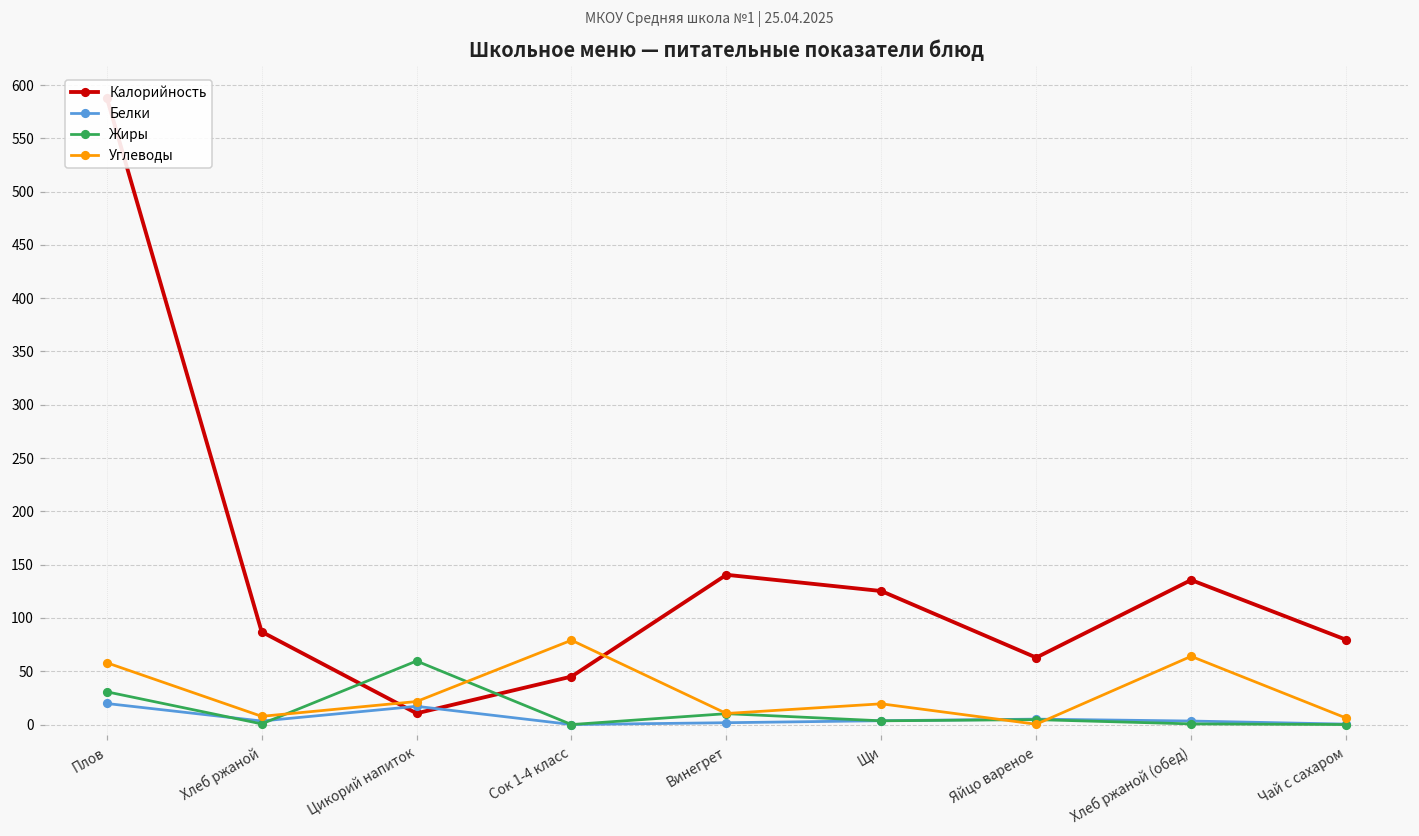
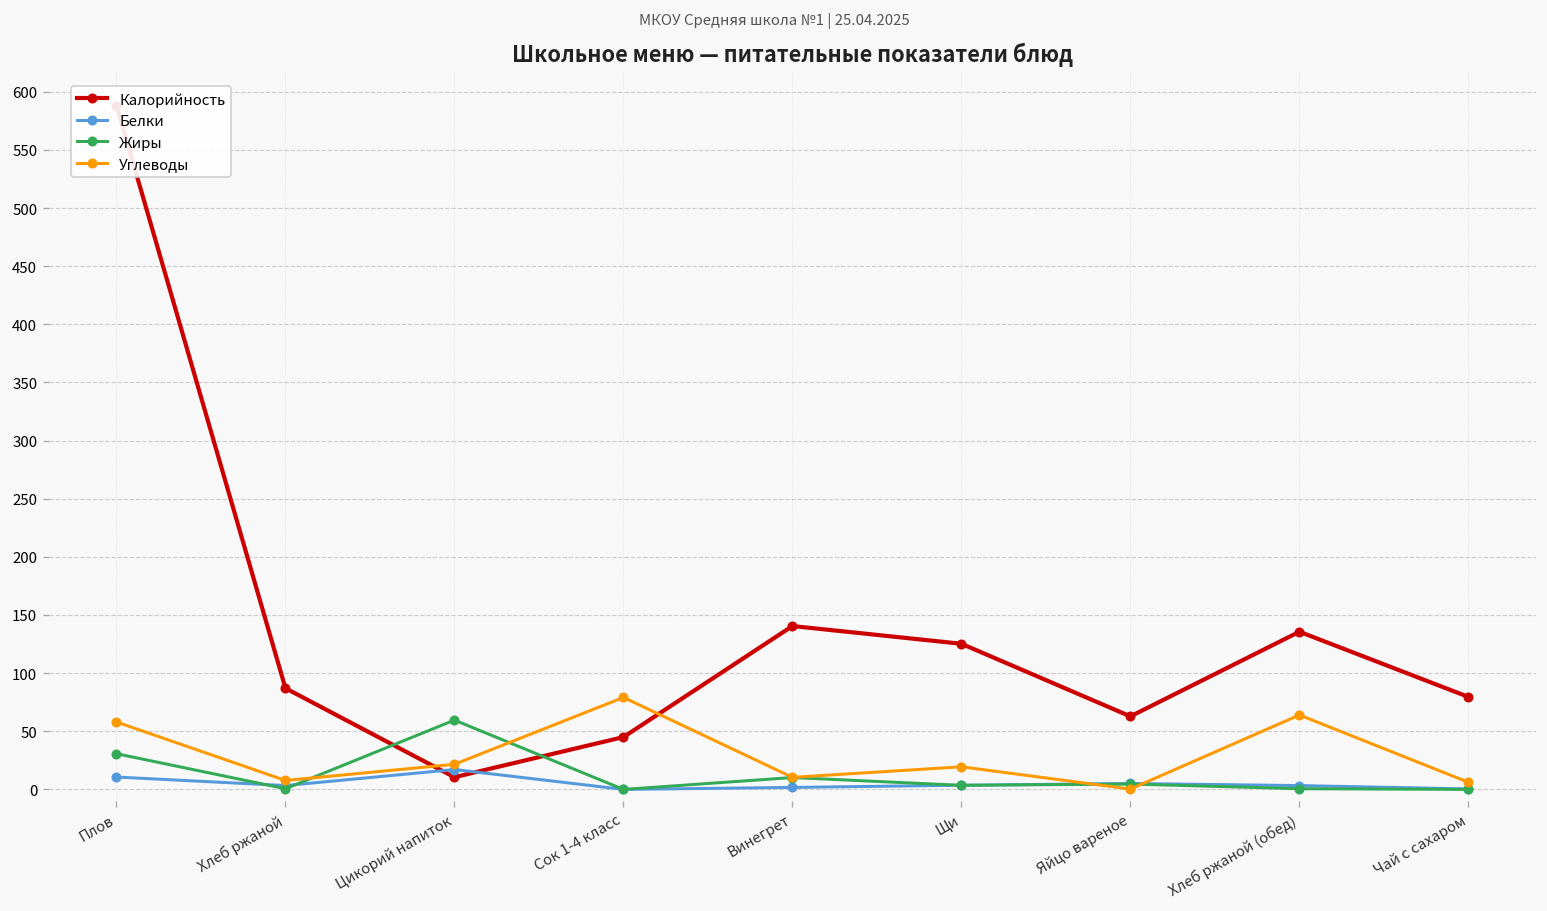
Белки, Плов: 20 -> 10
